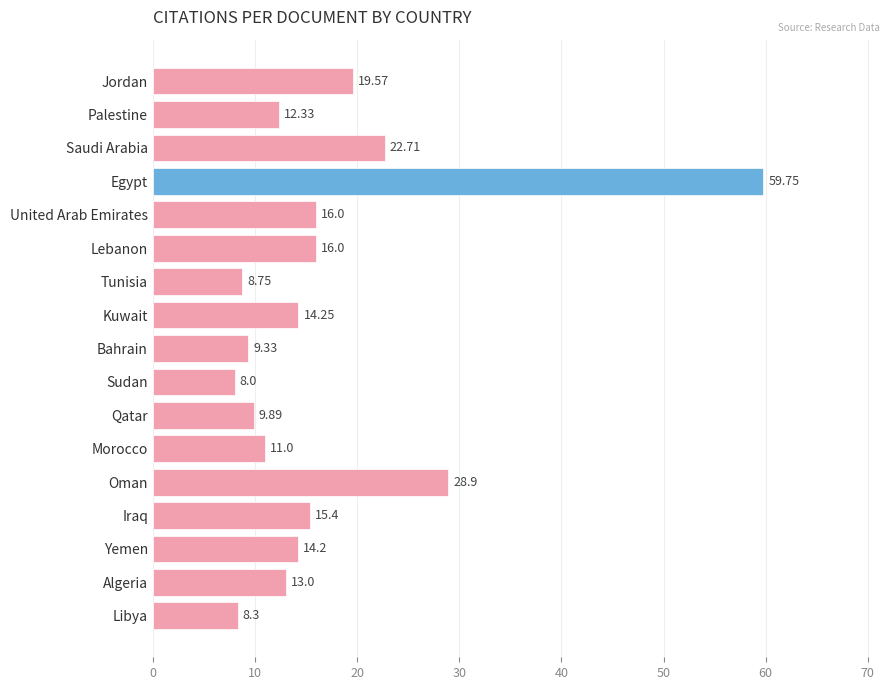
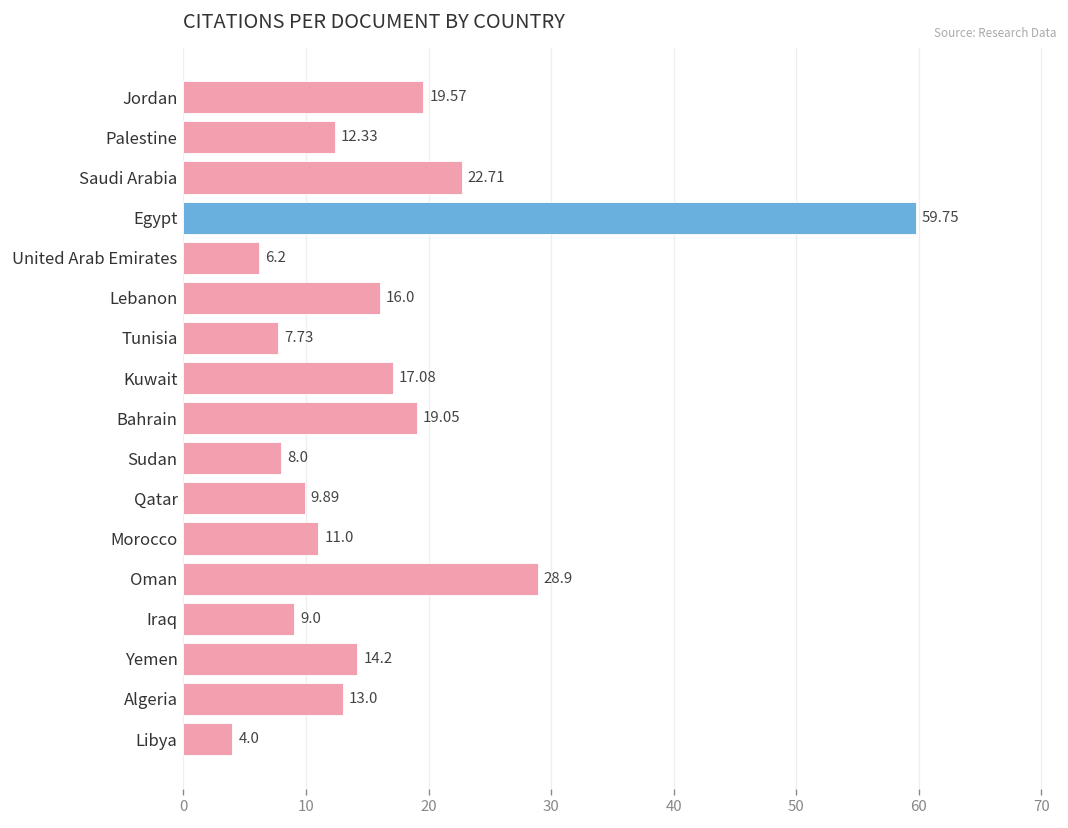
United Arab Emirates: 16.0 -> 6.2
Tunisia: 8.75 -> 7.73
Kuwait: 14.25 -> 17.08
Bahrain: 9.33 -> 19.05
Iraq: 15.4 -> 9.0
Libya: 8.3 -> 4.0
